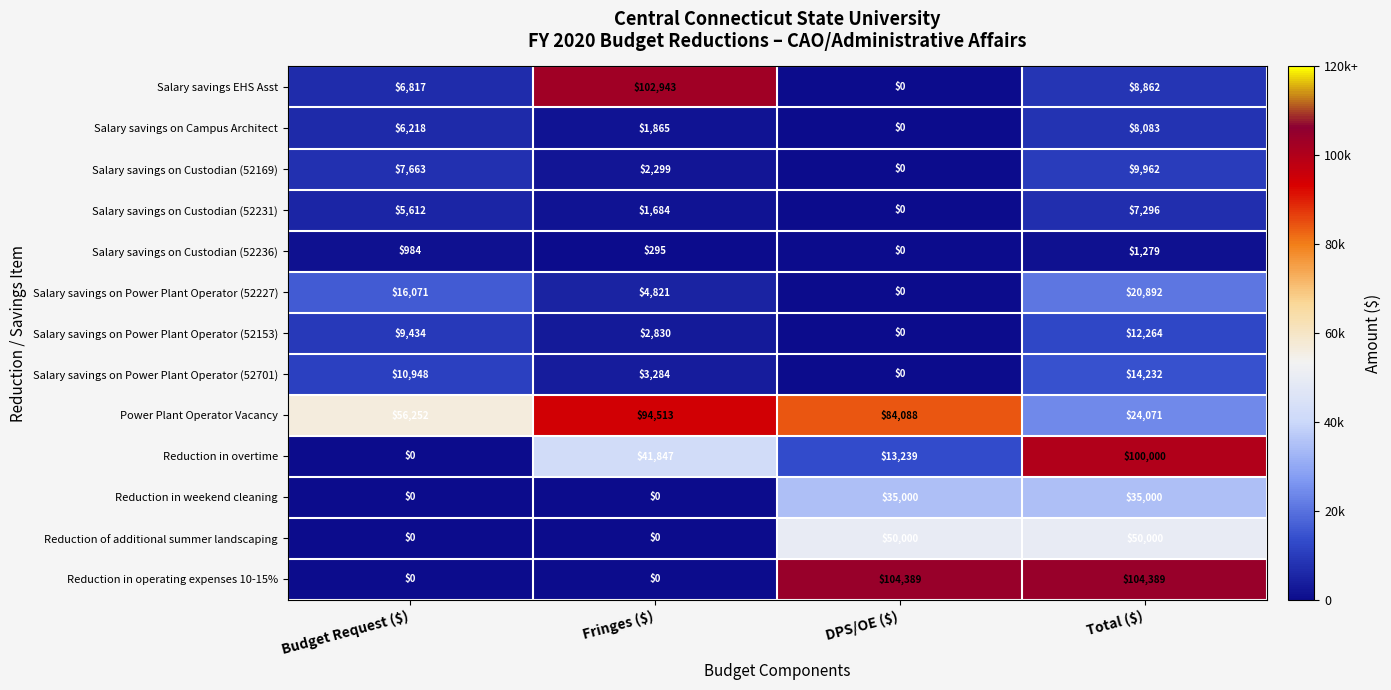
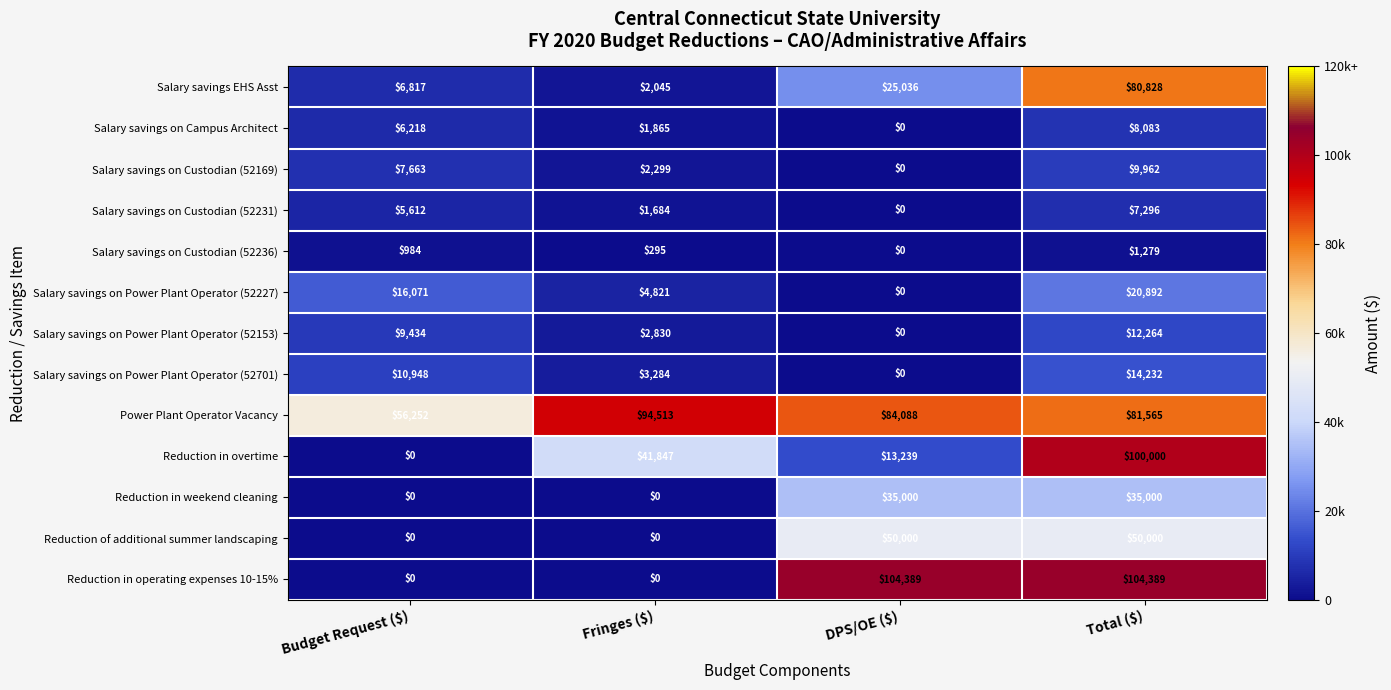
Salary savings EHS Asst, Fringes ($): $102,943 -> $2,045
Salary savings EHS Asst, DPS/OE ($): $0 -> $25,036
Salary savings EHS Asst, Total ($): $8,862 -> $80,828
Power Plant Operator Vacancy, Total ($): $24,071 -> $81,565
